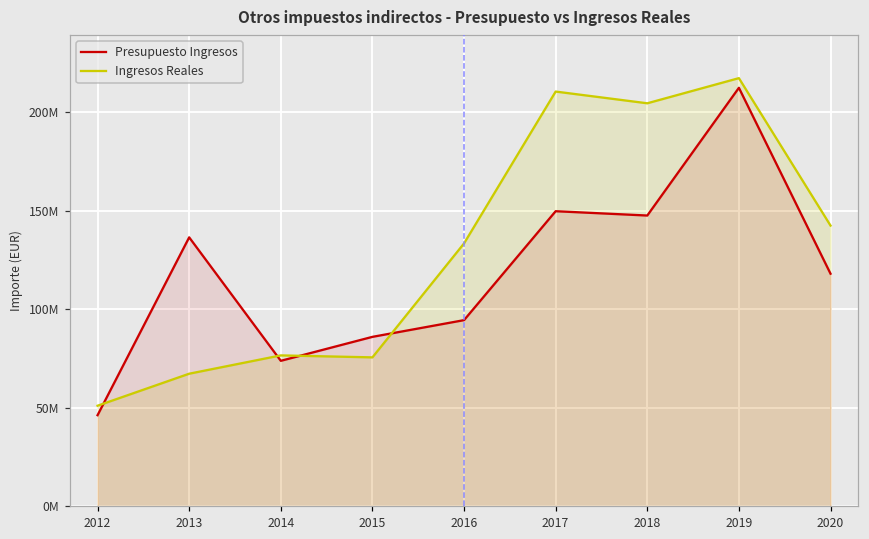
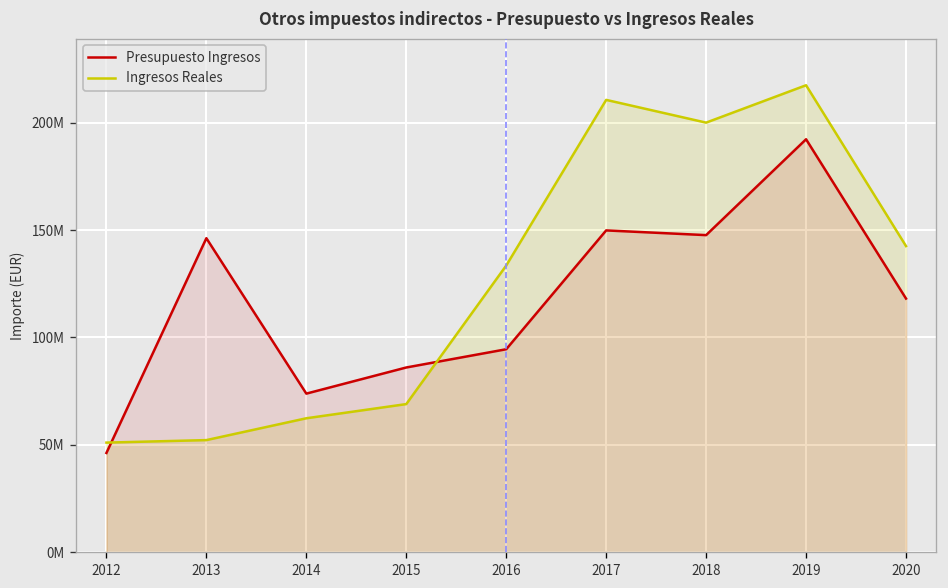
Presupuesto Ingresos, 2013: 137000000 -> 146000000
Ingresos Reales, 2013: 67000000 -> 52000000
Ingresos Reales, 2014: 77000000 -> 62000000
Ingresos Reales, 2015: 76000000 -> 69000000
Ingresos Reales, 2018: 205000000 -> 200000000
Presupuesto Ingresos, 2019: 212000000 -> 192000000
